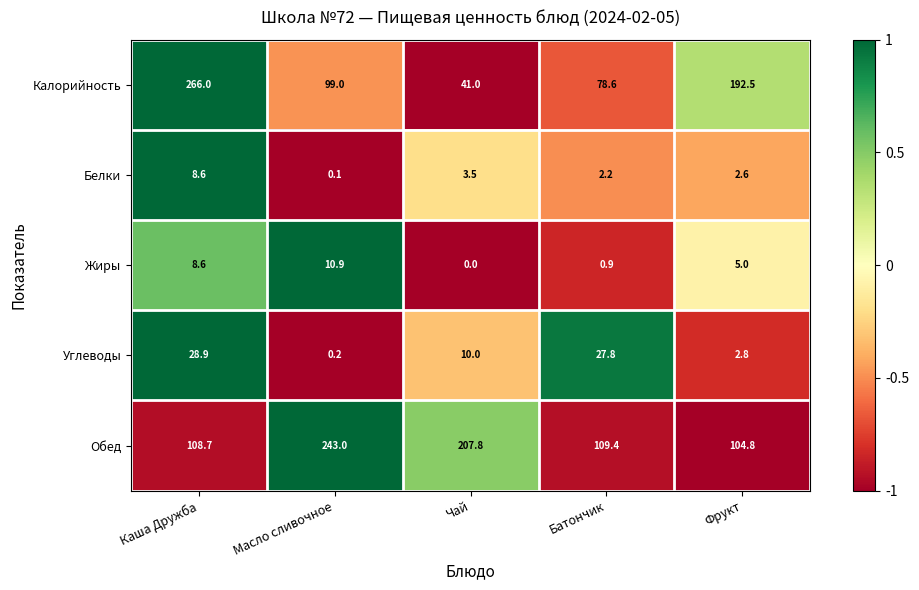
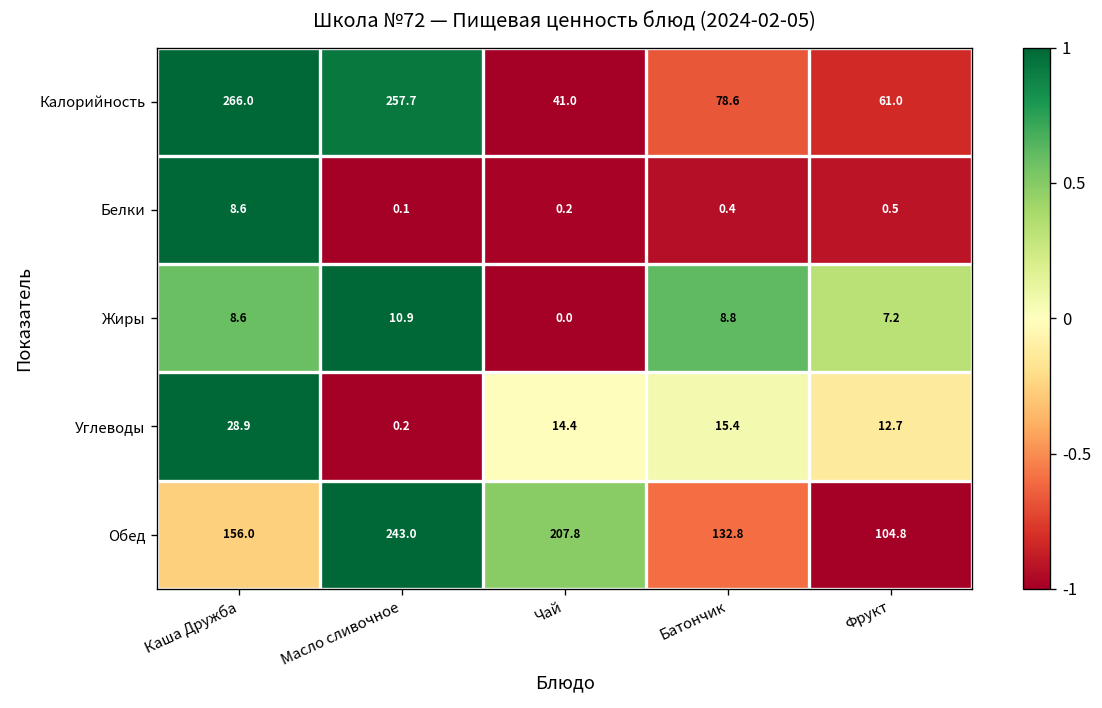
Калорийность, Масло сливочное: 99.0 -> 257.7
Калорийность, Фрукт: 192.5 -> 61.0
Белки, Чай: 3.5 -> 0.2
Белки, Батончик: 2.2 -> 0.4
Белки, Фрукт: 2.6 -> 0.5
Жиры, Батончик: 0.9 -> 8.8
Жиры, Фрукт: 5.0 -> 7.2
Углеводы, Чай: 10.0 -> 14.4
Углеводы, Батончик: 27.8 -> 15.4
Углеводы, Фрукт: 2.8 -> 12.7
Обед, Каша Дружба: 108.7 -> 156.0
Обед, Батончик: 109.4 -> 132.8
